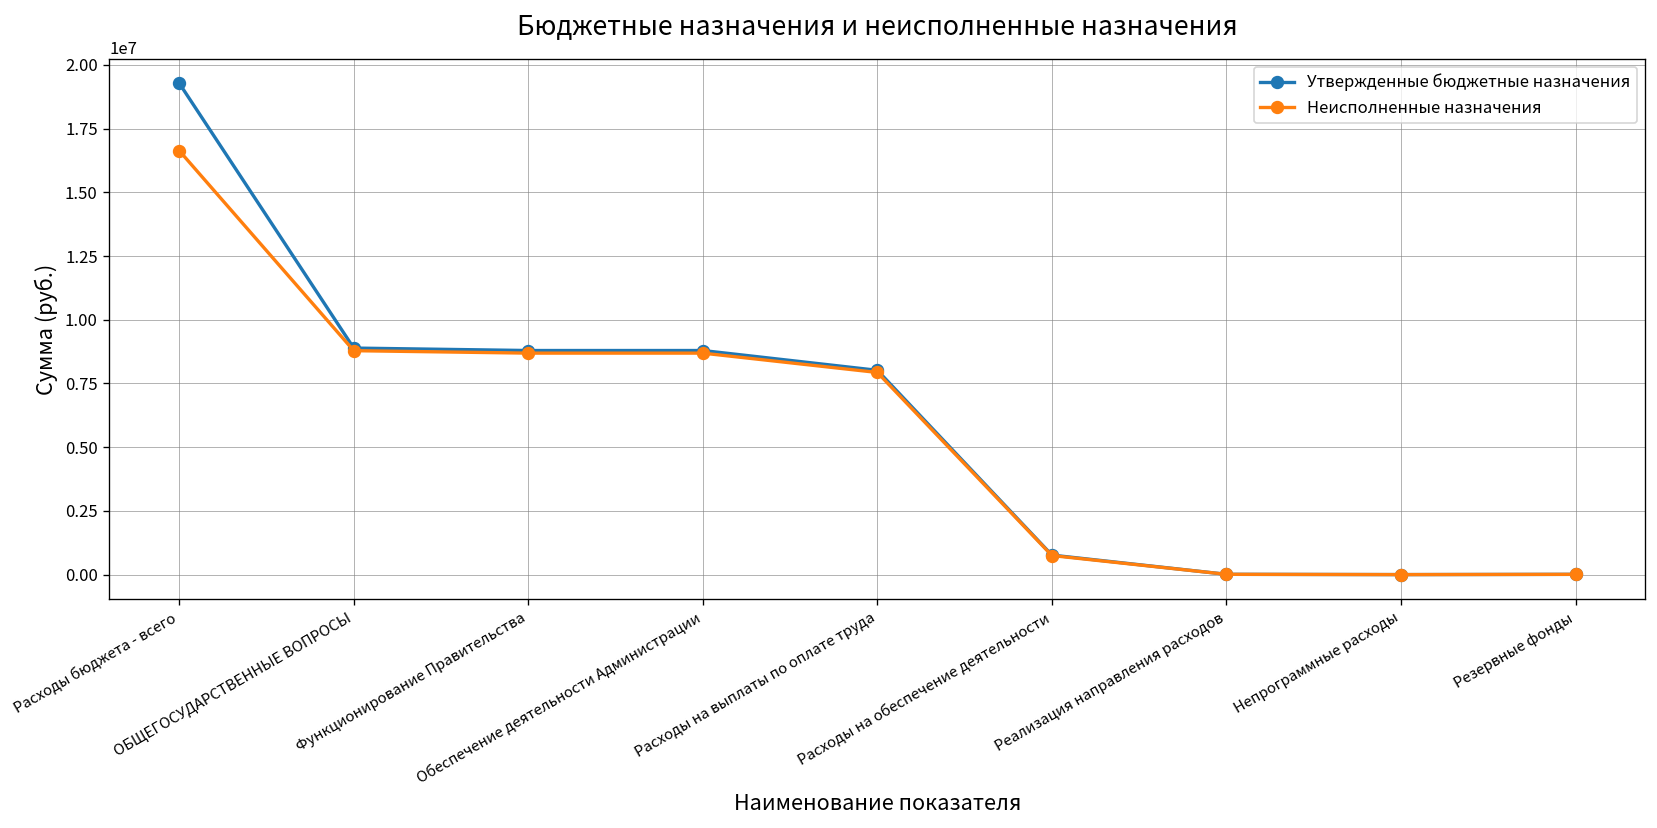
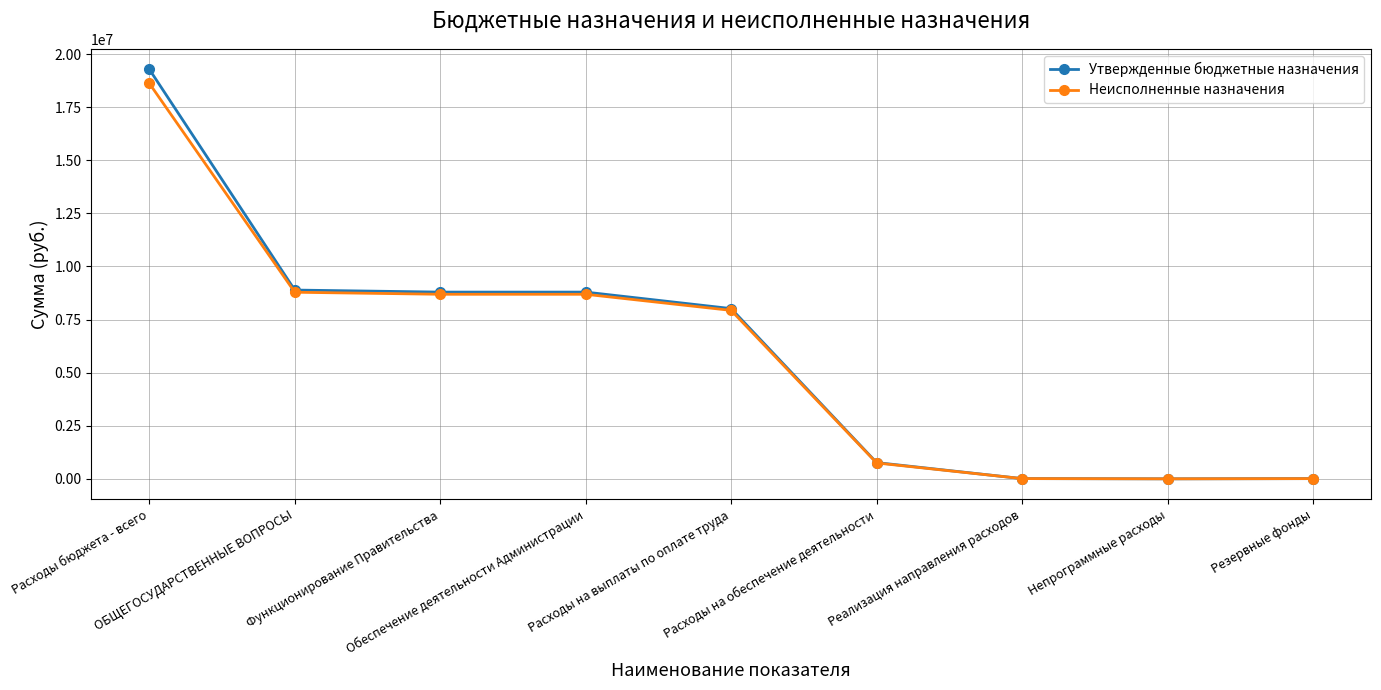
Неисполненные назначения, Расходы бюджета - всего: 16600000 -> 18600000
